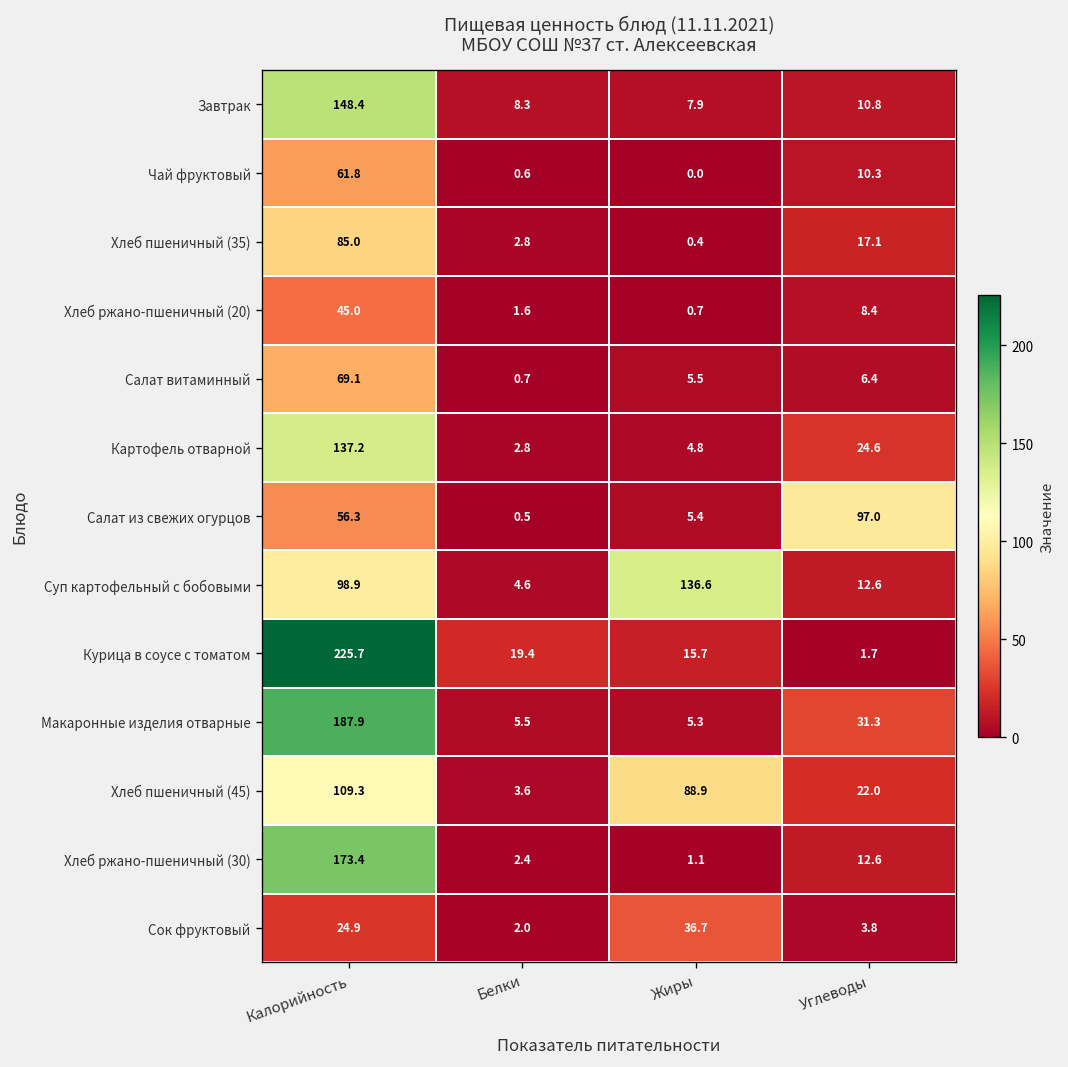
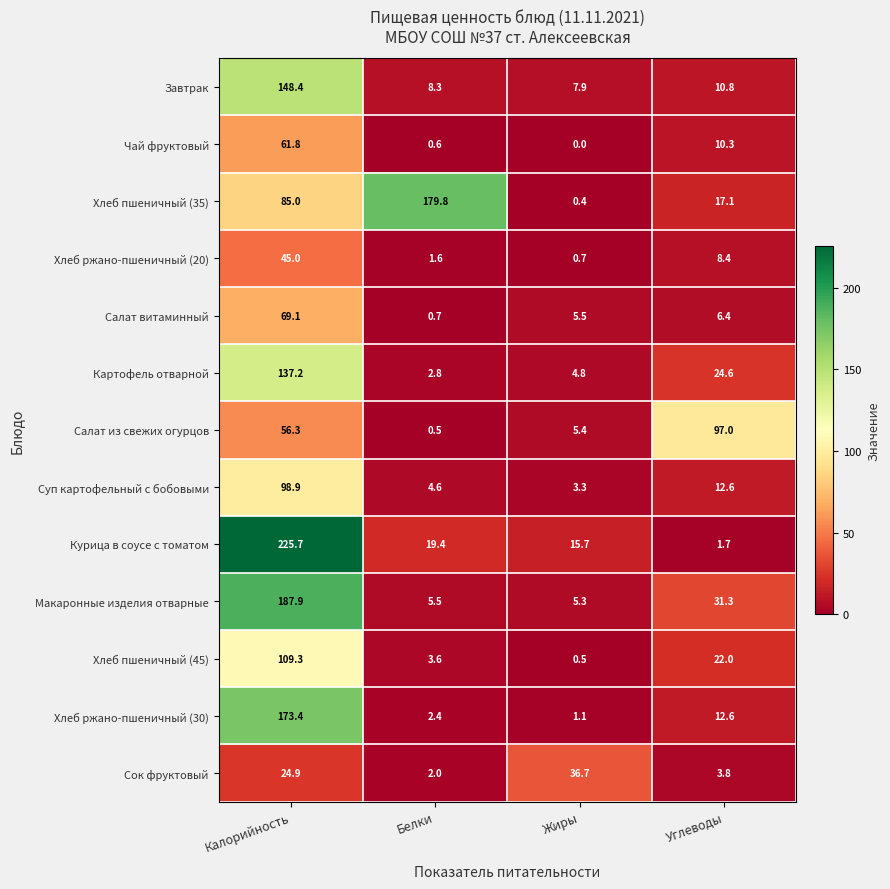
Хлеб пшеничный (35), Белки: 2.8 -> 179.8
Суп картофельный с бобовыми, Жиры: 136.6 -> 3.3
Хлеб пшеничный (45), Жиры: 88.9 -> 0.5
